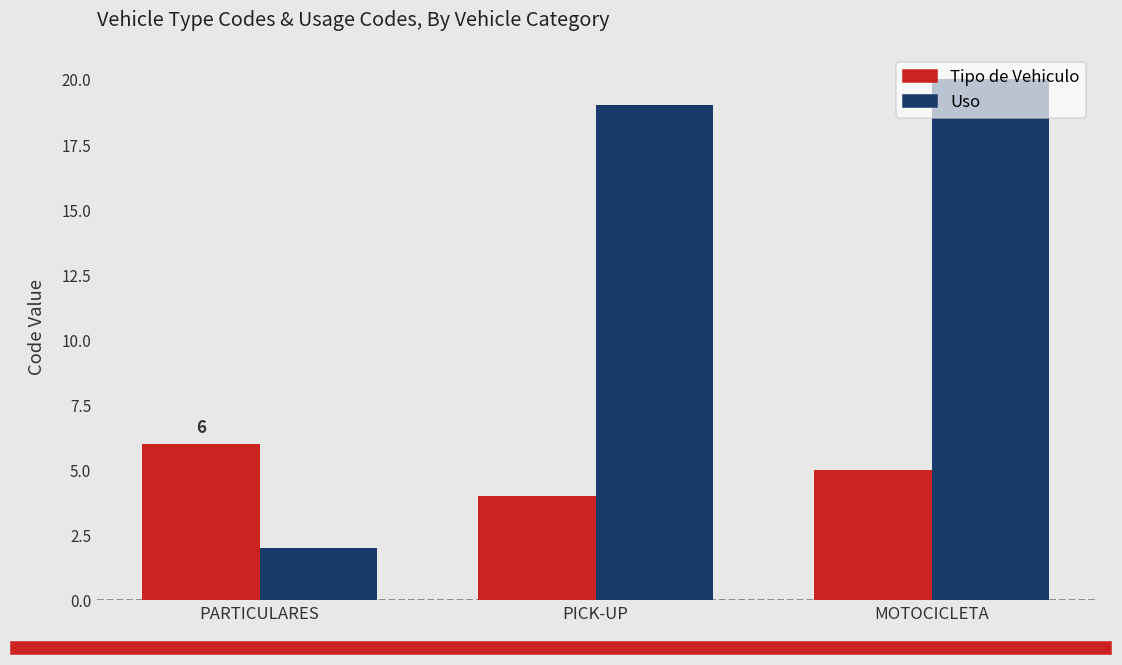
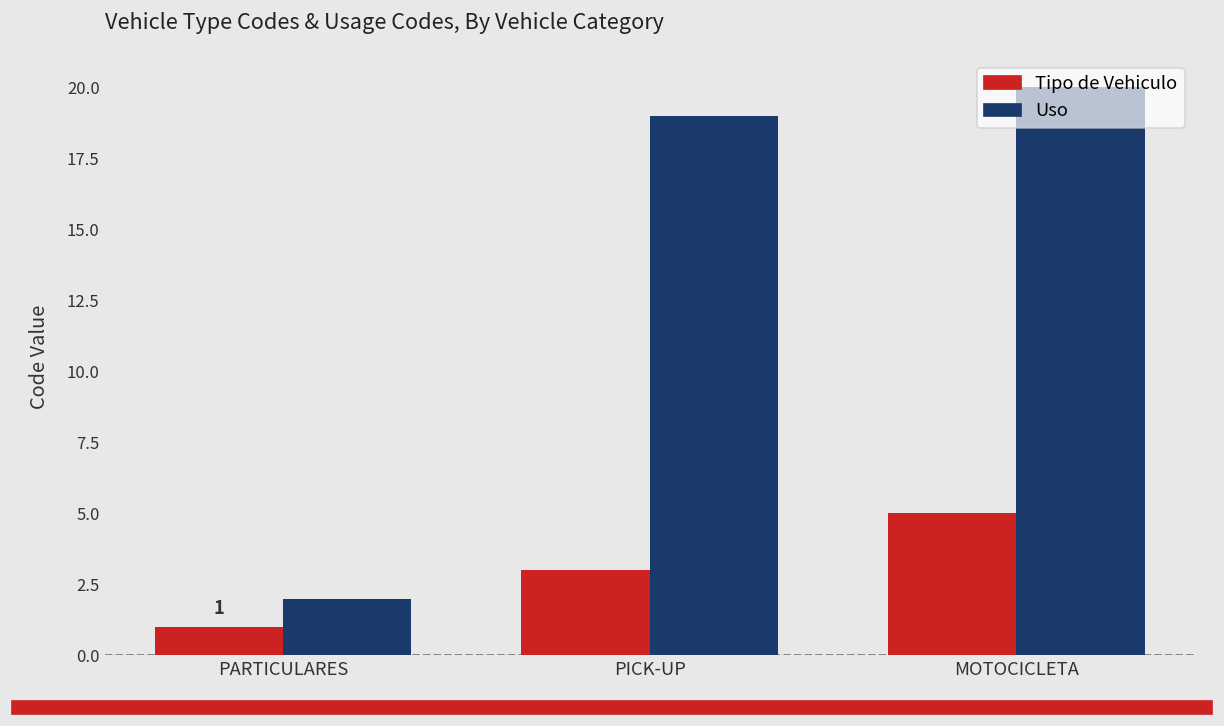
Tipo de Vehiculo, PARTICULARES: 6 -> 1
Tipo de Vehiculo, PICK-UP: 4 -> 3
